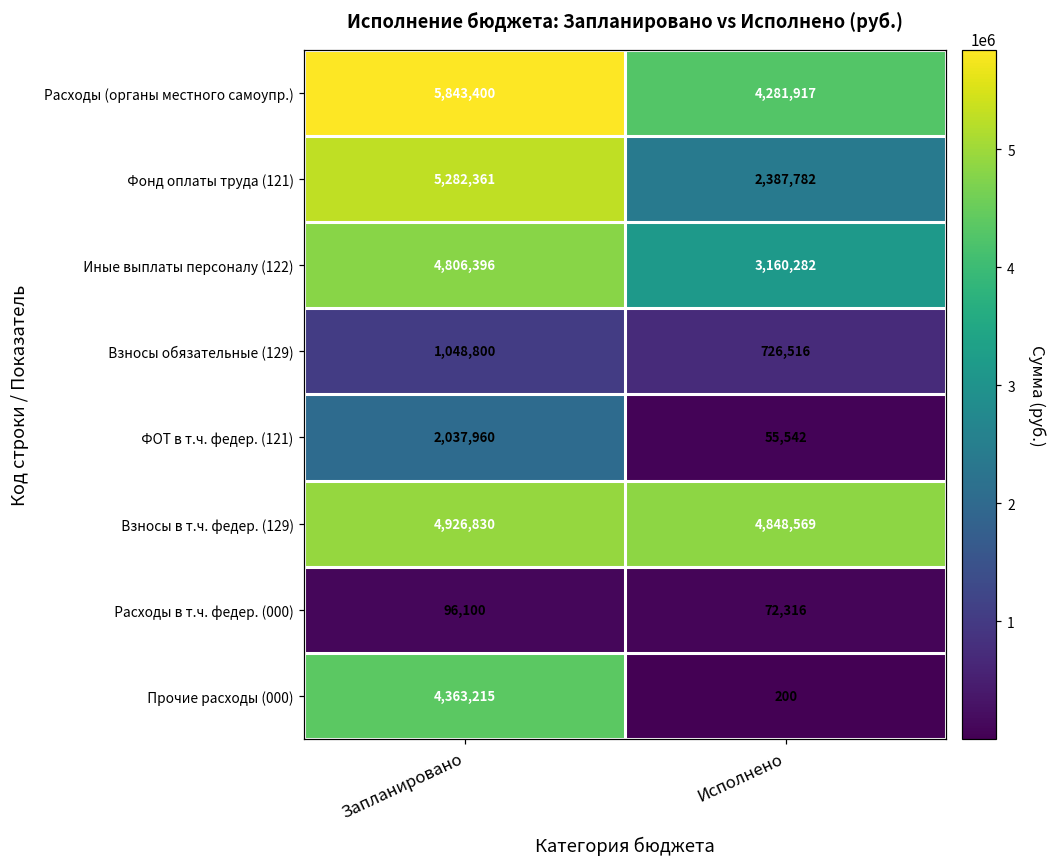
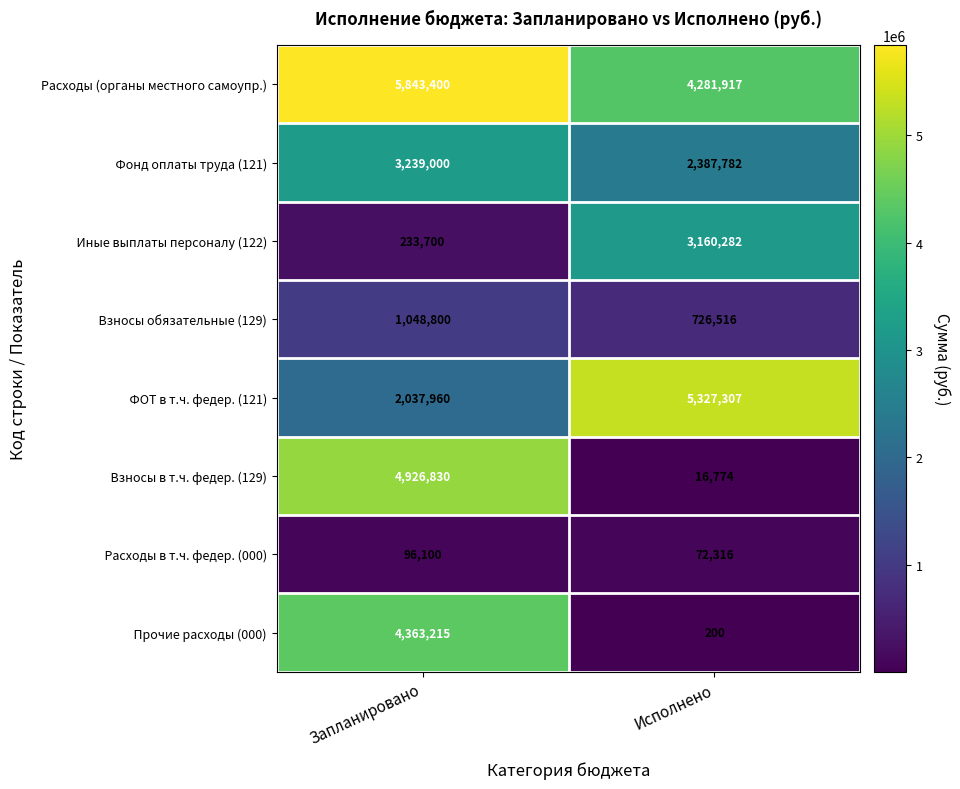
Фонд оплаты труда (121), Запланировано: 5,282,361 -> 3,239,000
Иные выплаты персоналу (122), Запланировано: 4,806,396 -> 233,700
ФОТ в т.ч. федер. (121), Исполнено: 55,542 -> 5,327,307
Взносы в т.ч. федер. (129), Исполнено: 4,848,569 -> 16,774
